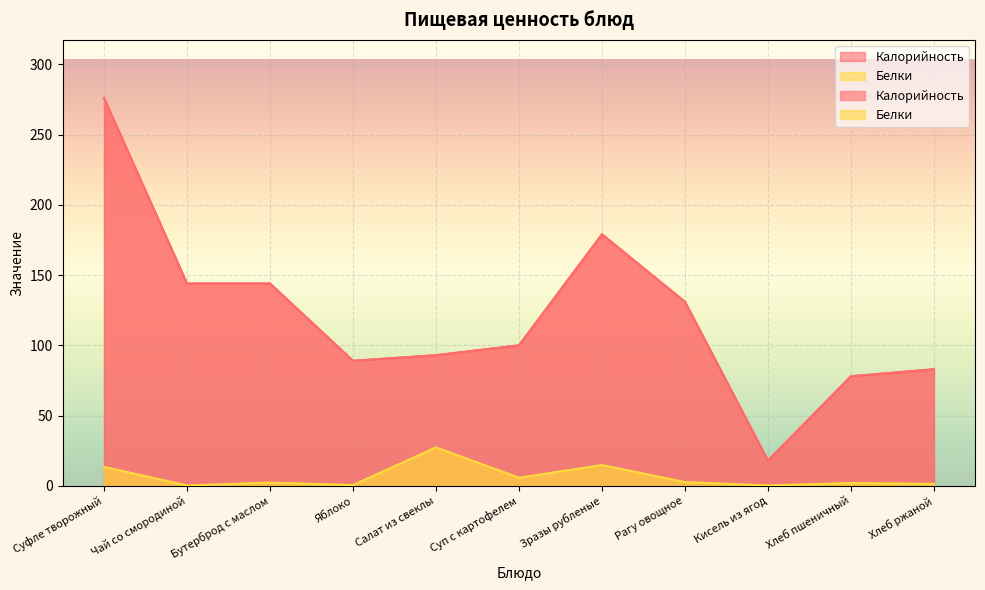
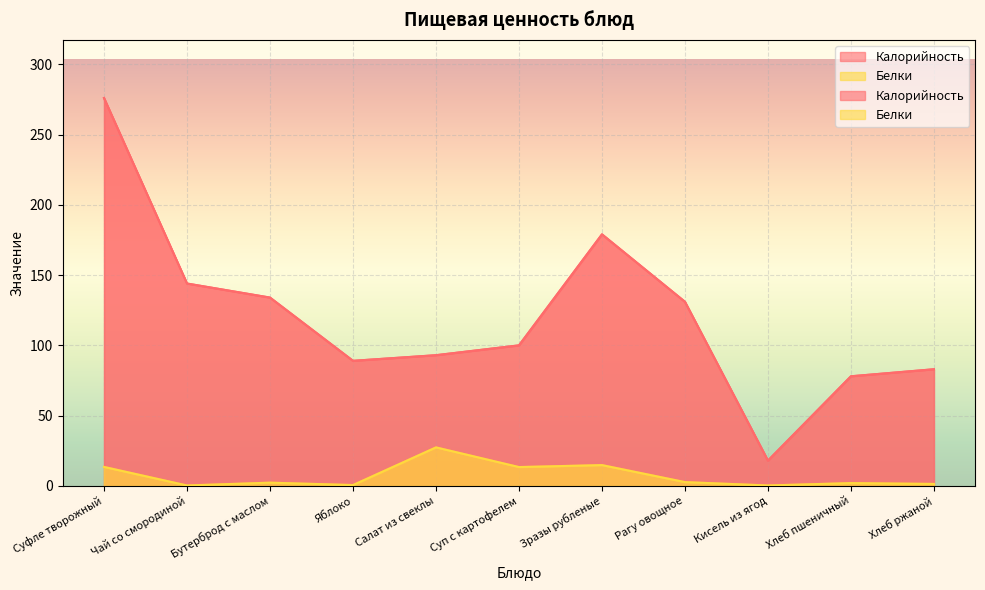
Калорийность, Бутерброд с маслом: 144 -> 134
Белки, Суп с картофелем: 6 -> 13
